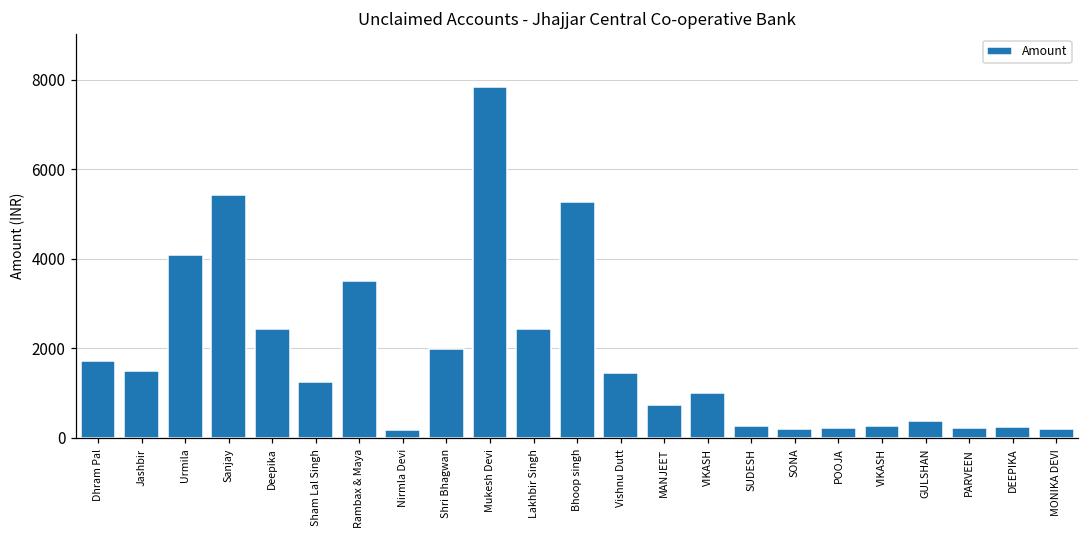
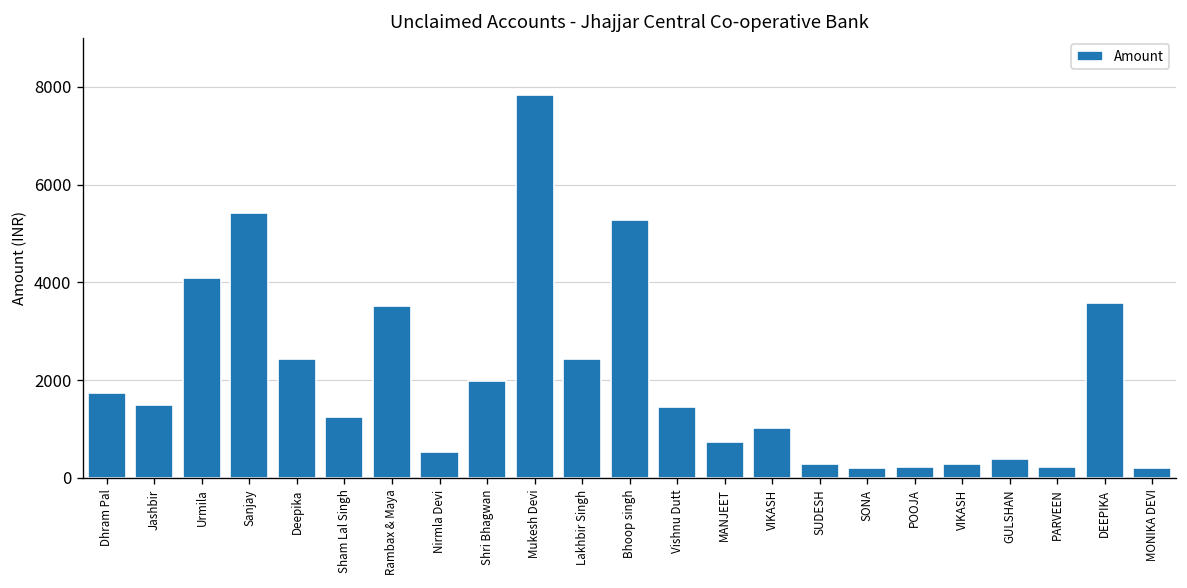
Nirmla Devi: 200 -> 500
DEEPIKA: 300 -> 3600
